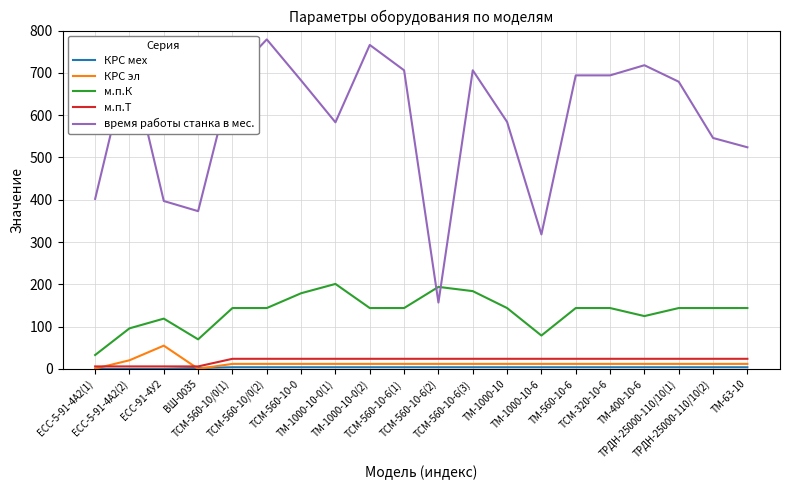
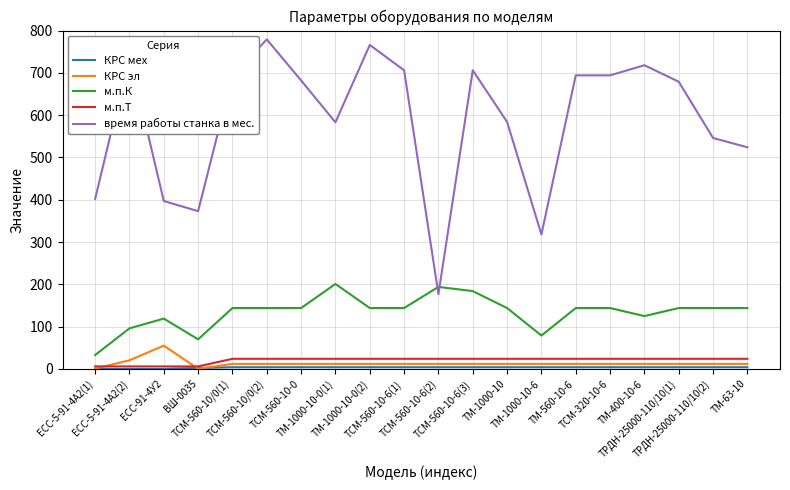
м.п.К, ТСМ-560-10-0: 180 -> 140
время работы станка в мес., ТСМ-560-10-6(2): 160 -> 180
